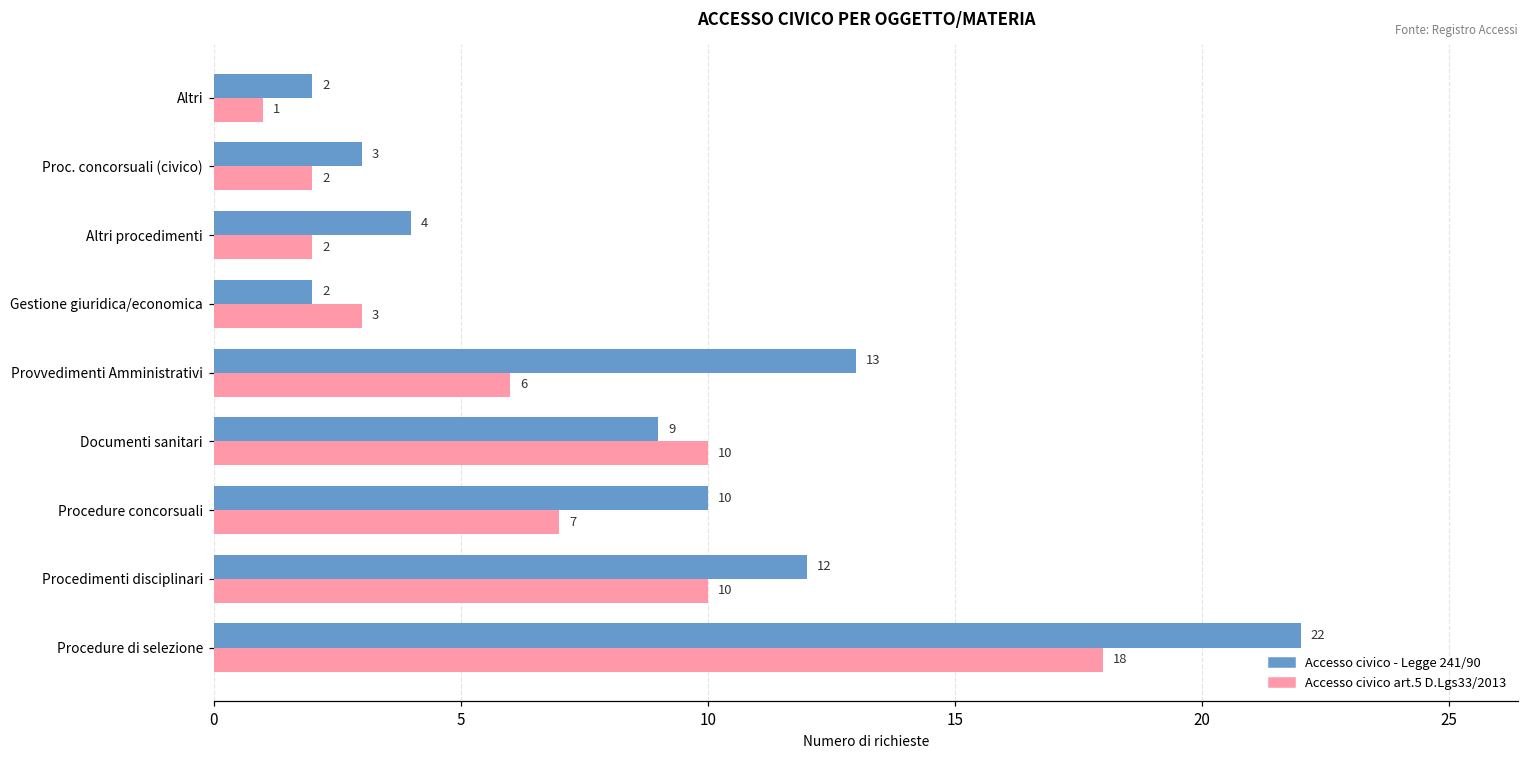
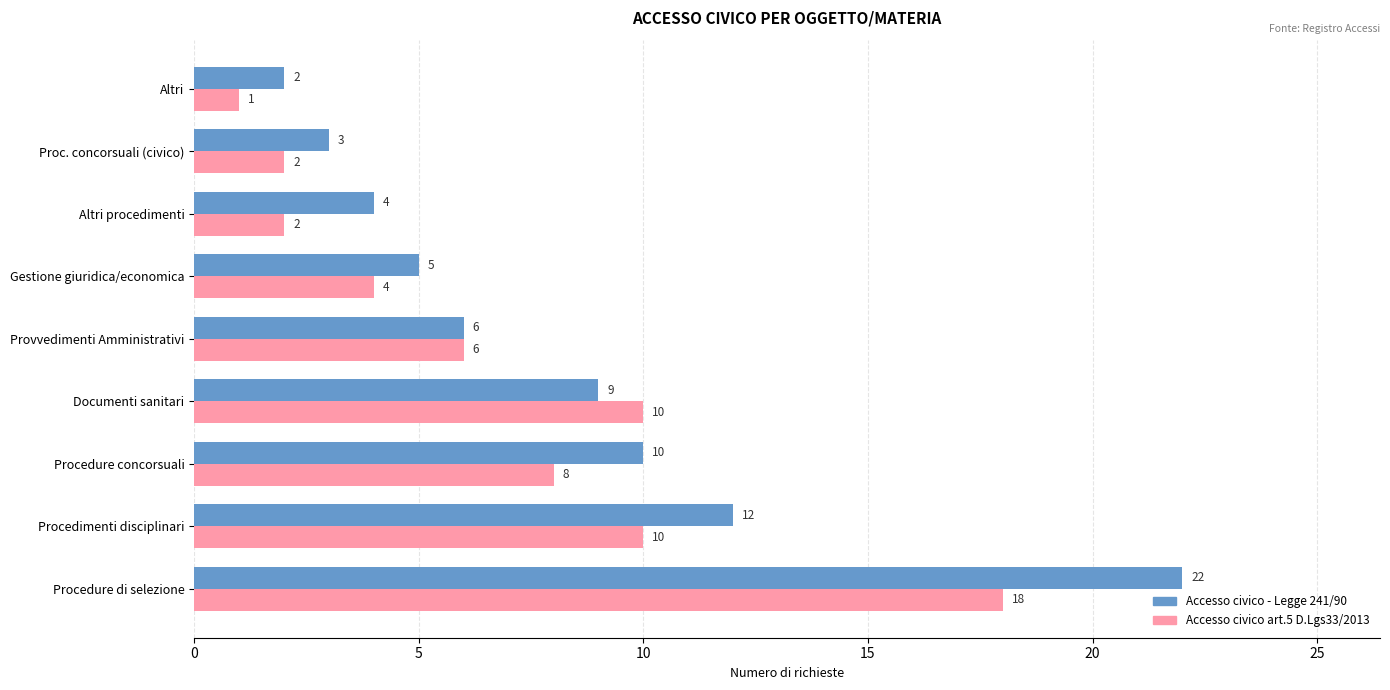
Accesso civico - Legge 241/90, Gestione giuridica/economica: 2 -> 5
Accesso civico art.5 D.Lgs33/2013, Gestione giuridica/economica: 3 -> 4
Accesso civico - Legge 241/90, Provvedimenti Amministrativi: 13 -> 6
Accesso civico art.5 D.Lgs33/2013, Procedure concorsuali: 7 -> 8
